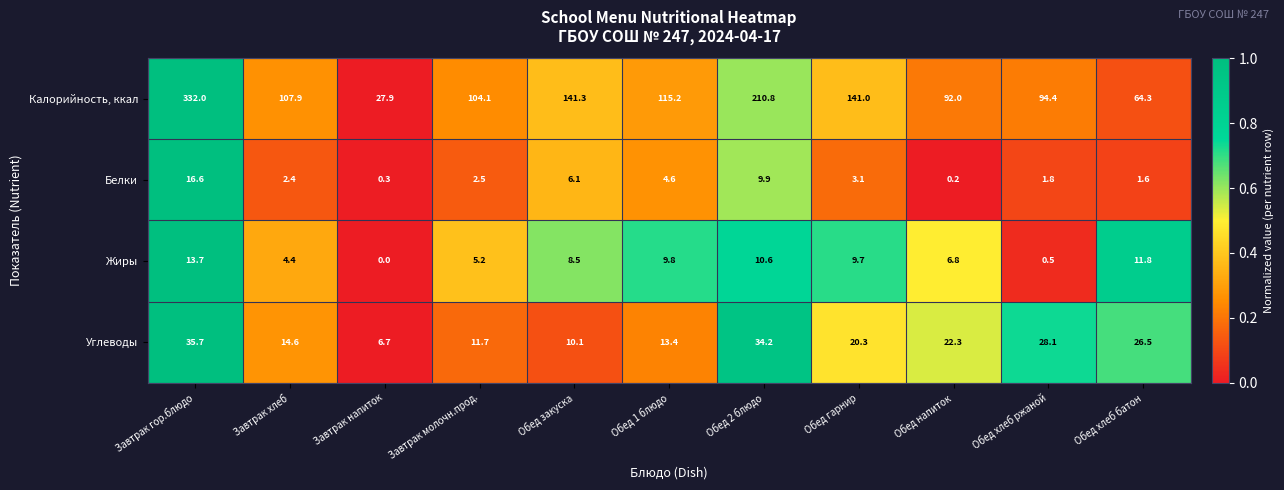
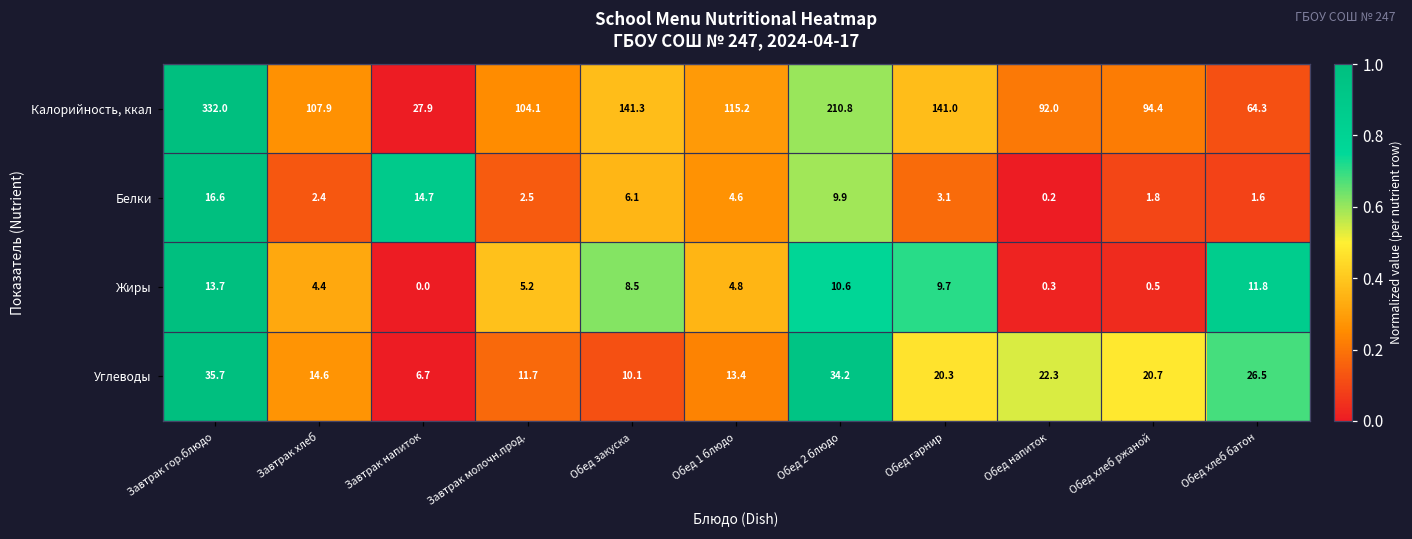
Белки, Завтрак напиток: 0.3 -> 14.7
Жиры, Обед 1 блюдо: 9.8 -> 4.8
Жиры, Обед напиток: 6.8 -> 0.3
Углеводы, Обед хлеб ржаной: 28.1 -> 20.7
